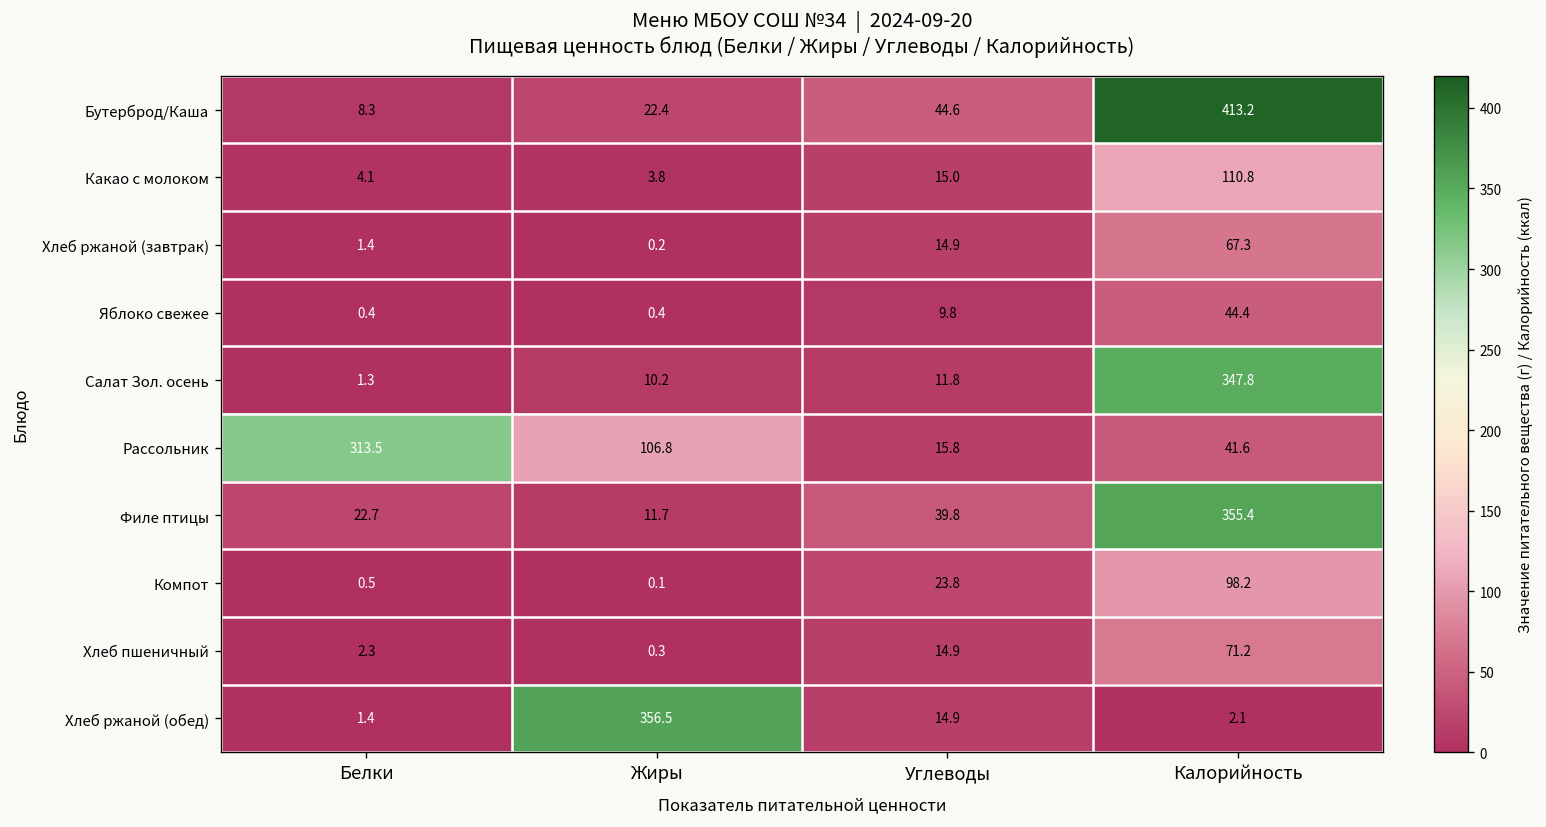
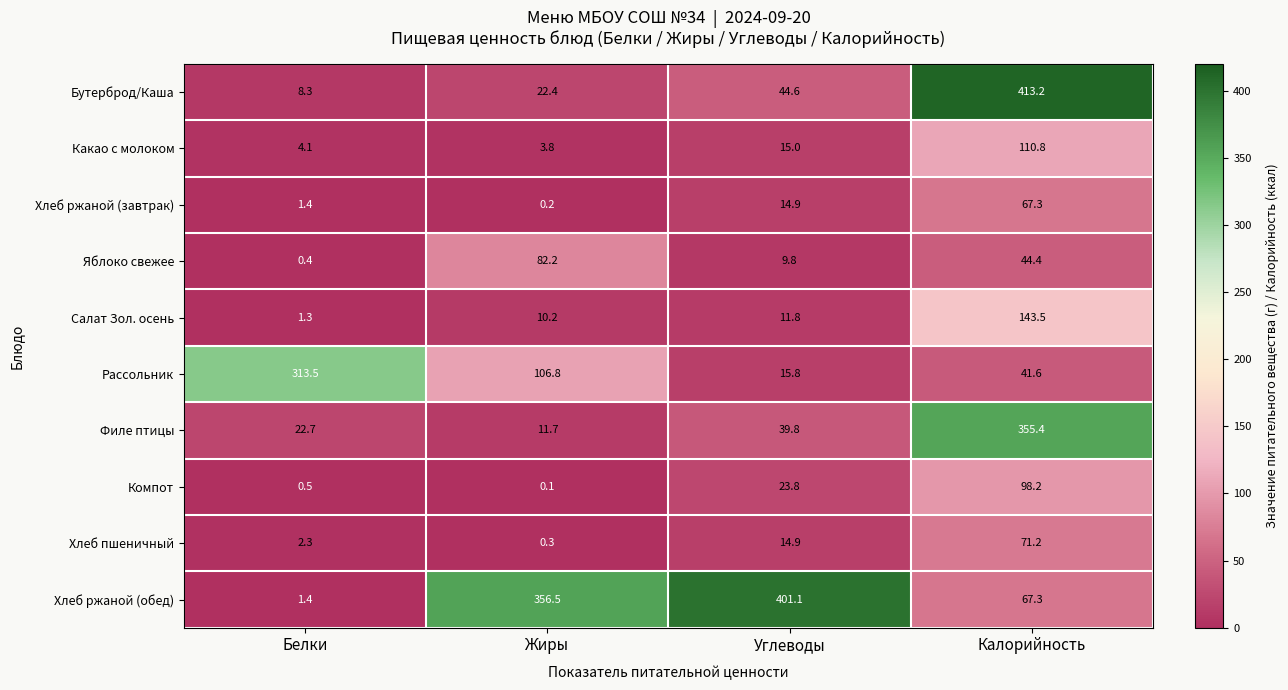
Яблоко свежее, Жиры: 0.4 -> 82.2
Салат Зол. осень, Калорийность: 347.8 -> 143.5
Хлеб ржаной (обед), Углеводы: 14.9 -> 401.1
Хлеб ржаной (обед), Калорийность: 2.1 -> 67.3
